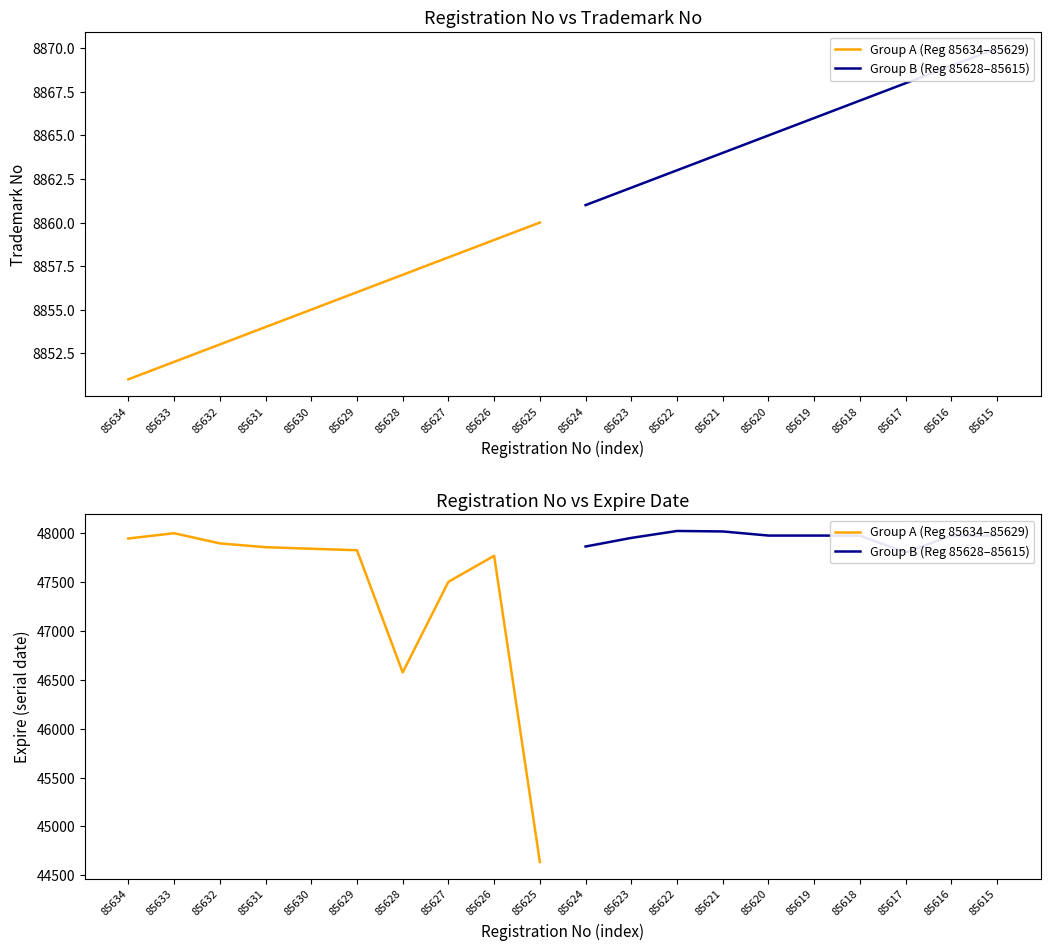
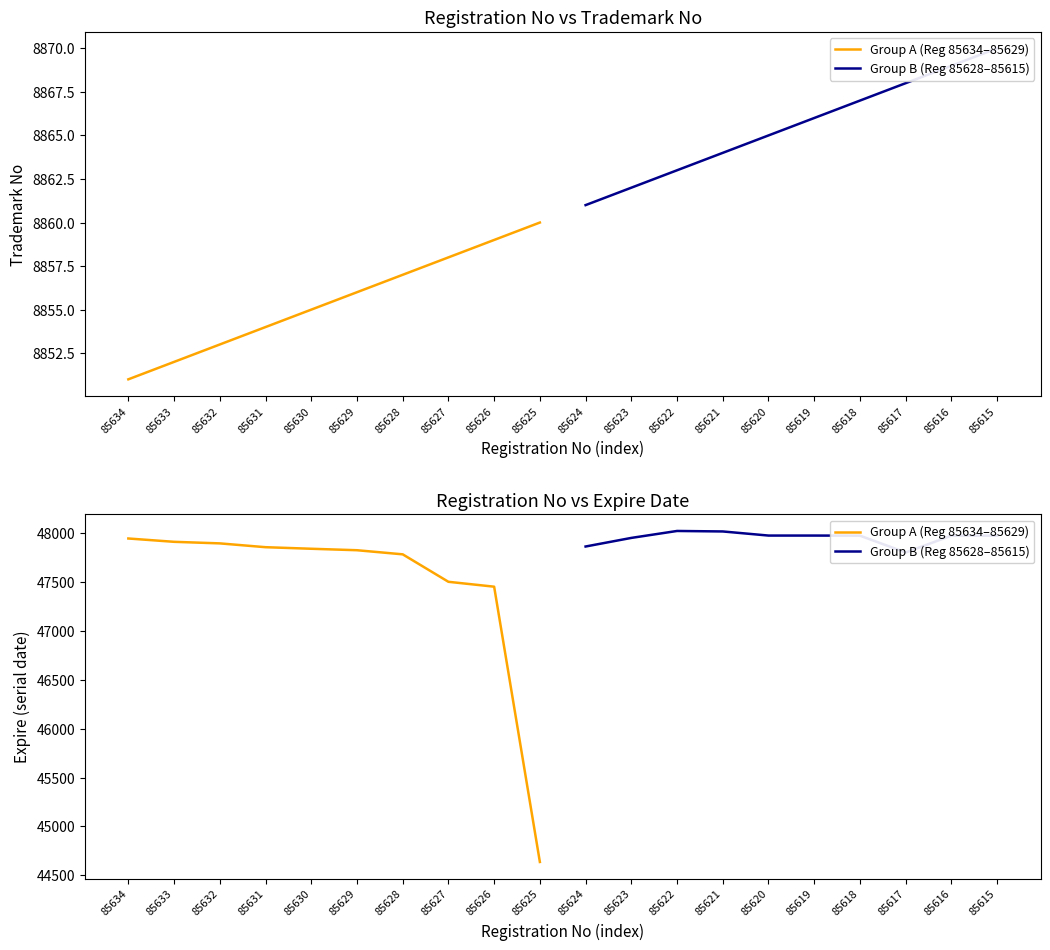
Registration No vs Expire Date, Group A (Reg 85634–85629), 85633: 48000 -> 47900
Registration No vs Expire Date, Group A (Reg 85634–85629), 85628: 46600 -> 47800
Registration No vs Expire Date, Group A (Reg 85634–85629), 85626: 47800 -> 47500
